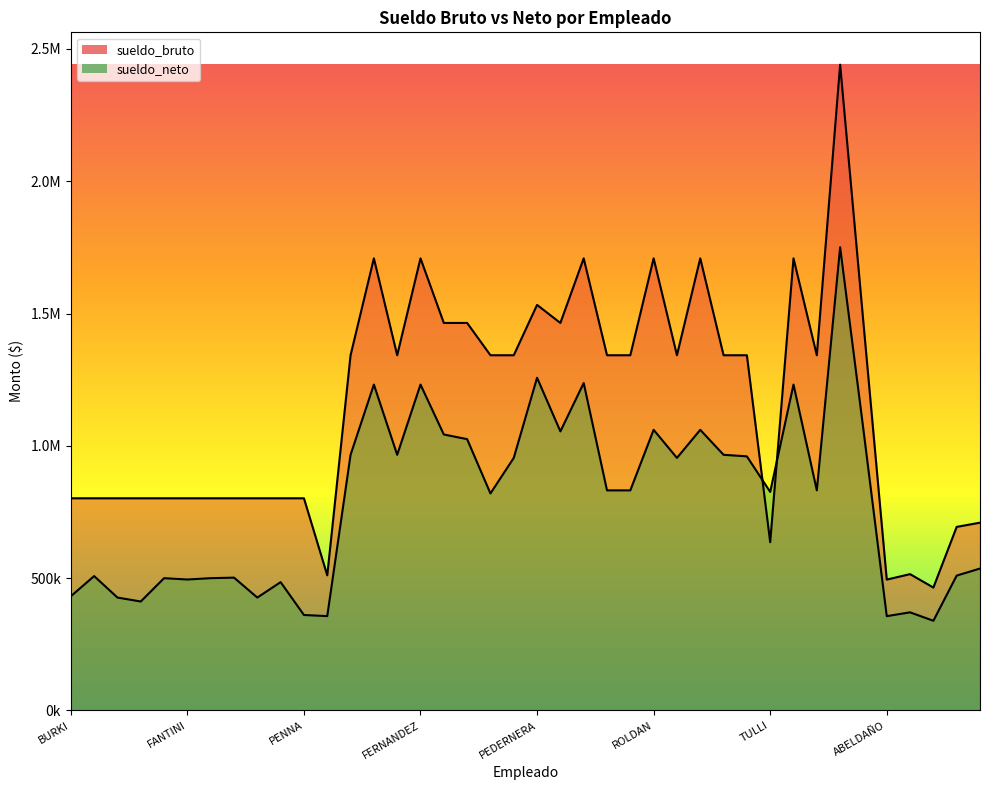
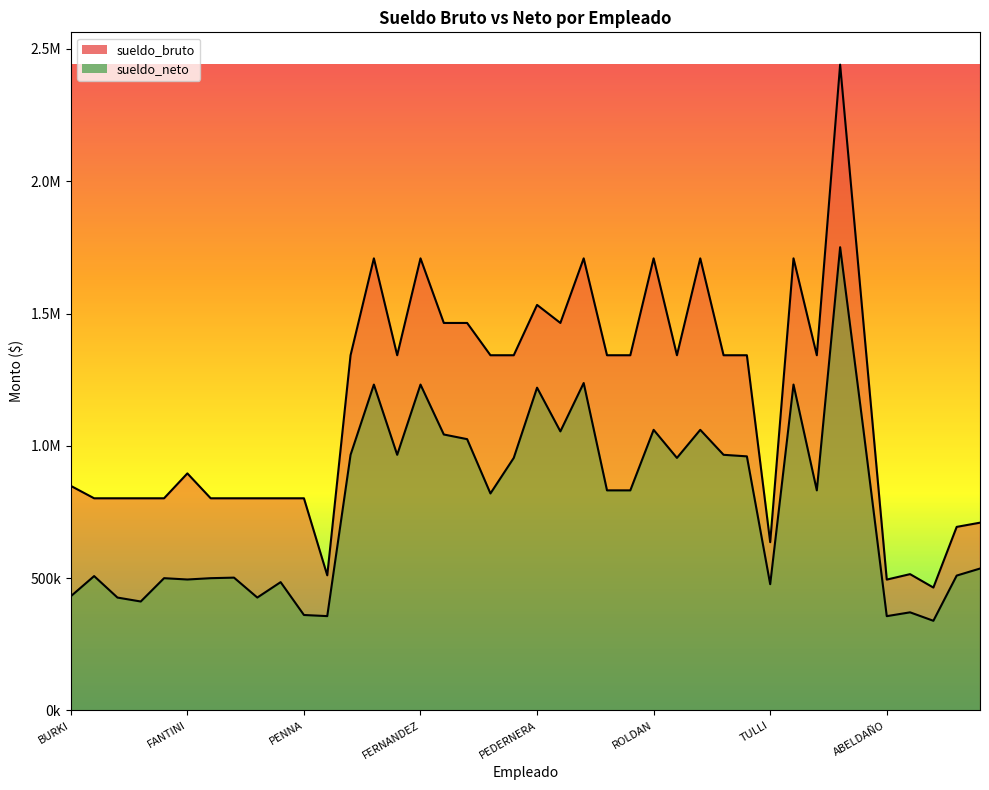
sueldo_bruto, BURKI: 800000 -> 850000
sueldo_bruto, FANTINI: 800000 -> 900000
sueldo_neto, PEDERNERA: 1260000 -> 1220000
sueldo_neto, TULLI: 830000 -> 480000
